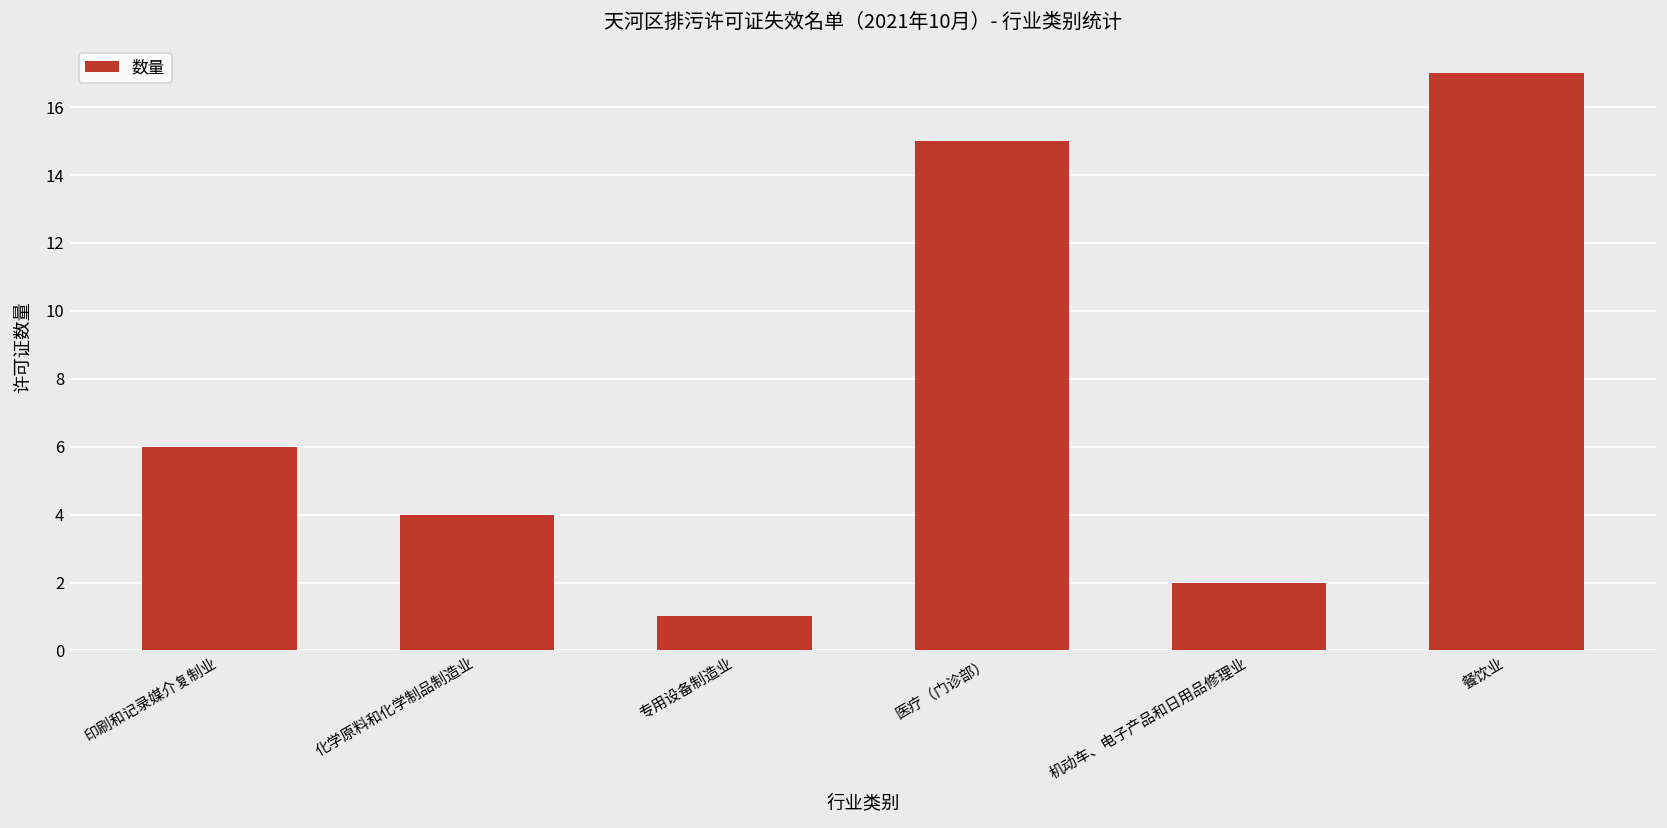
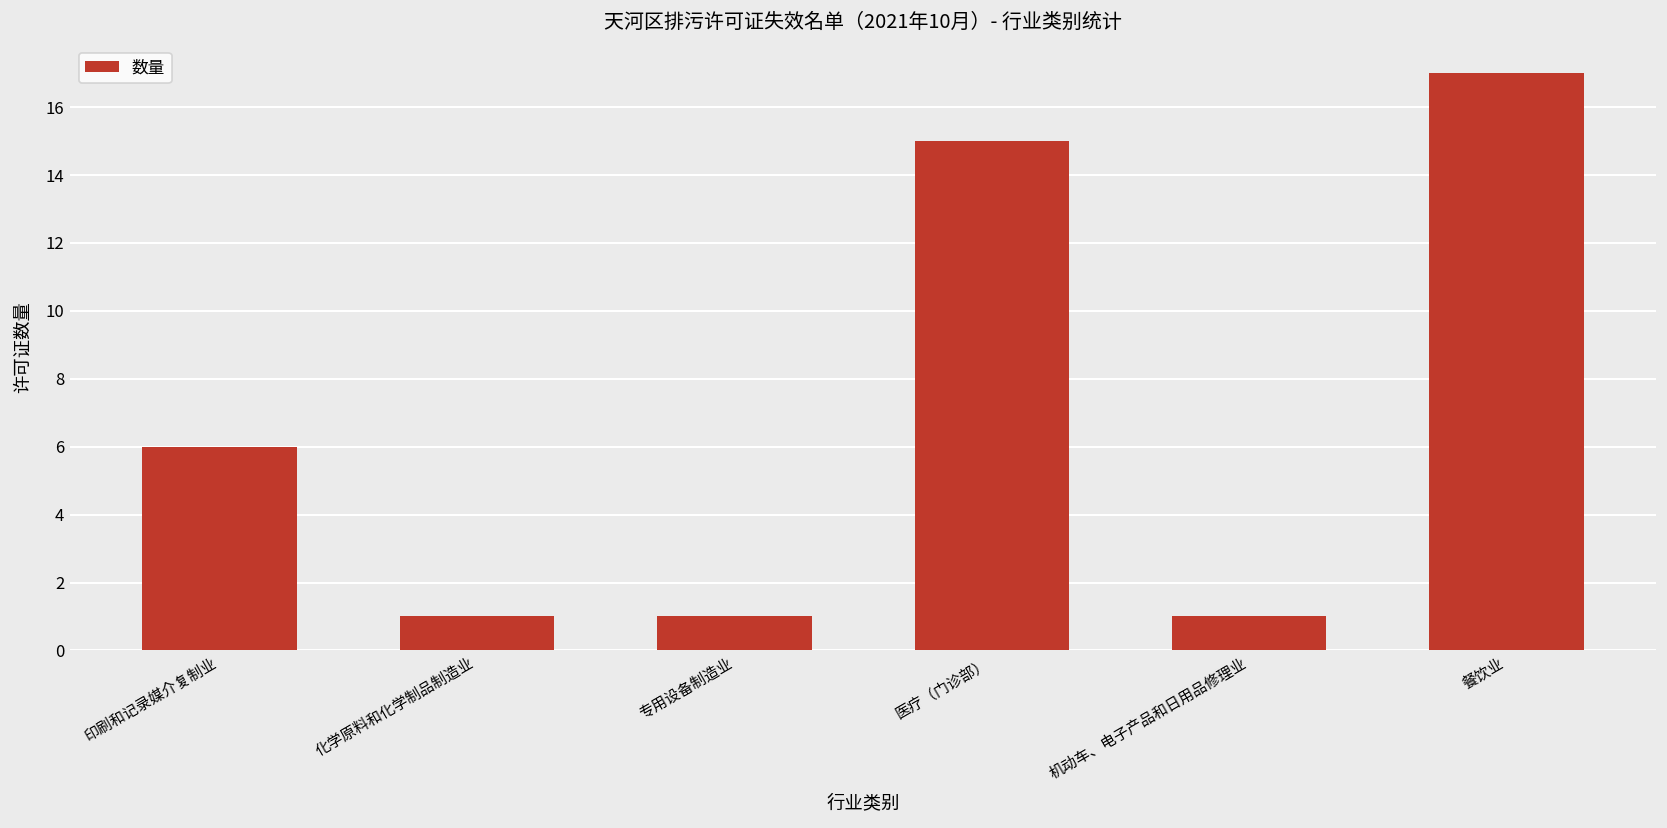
化学原料和化学制品制造业: 4 -> 1
机动车、电子产品和日用品修理业: 2 -> 1
